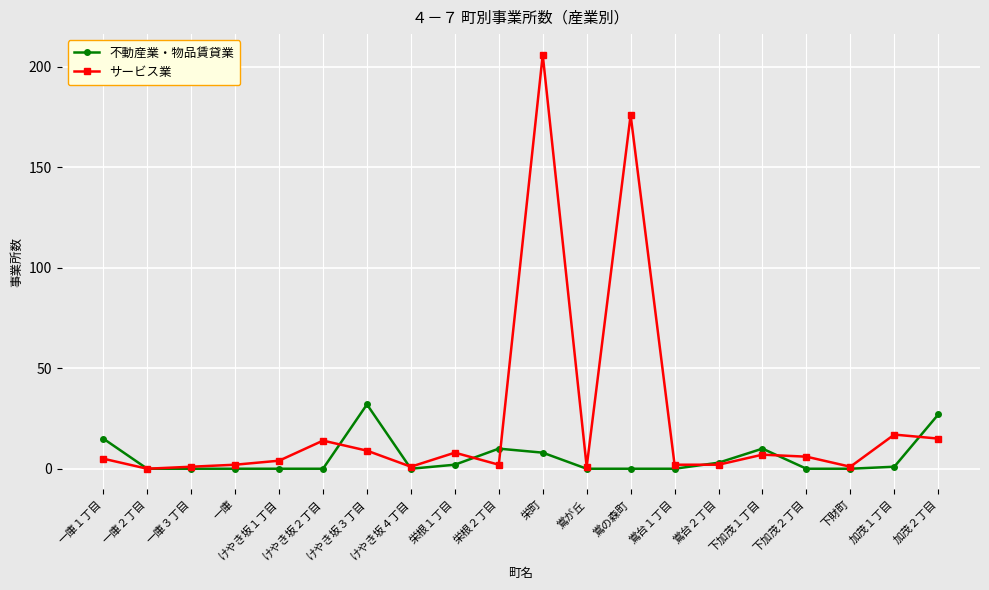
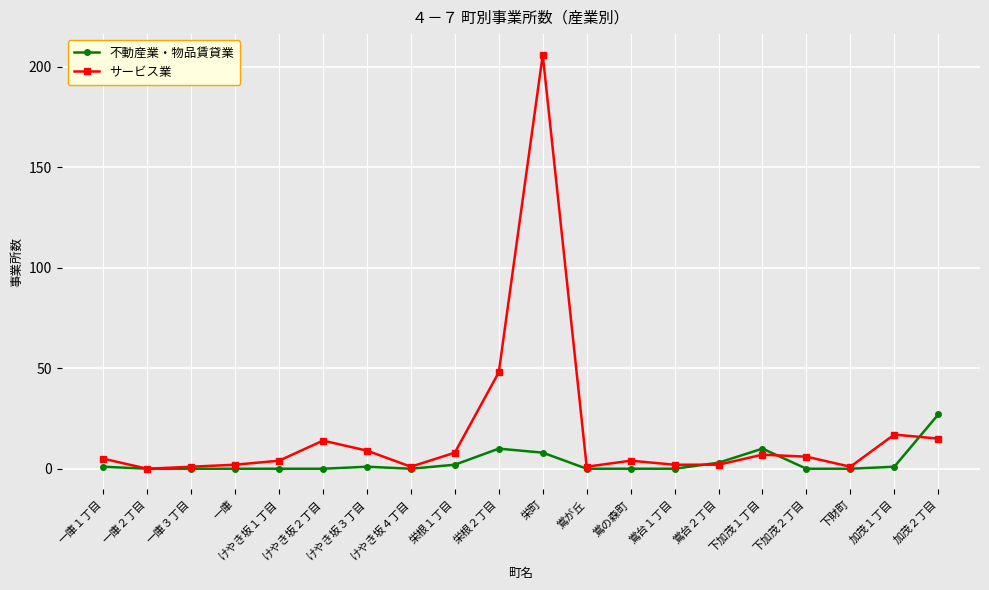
不動産業・物品賃貸業, 一庫１丁目: 15 -> 1
不動産業・物品賃貸業, けやき坂３丁目: 32 -> 1
サービス業, 栄根２丁目: 2 -> 48
サービス業, 鴬の森町: 176 -> 4
